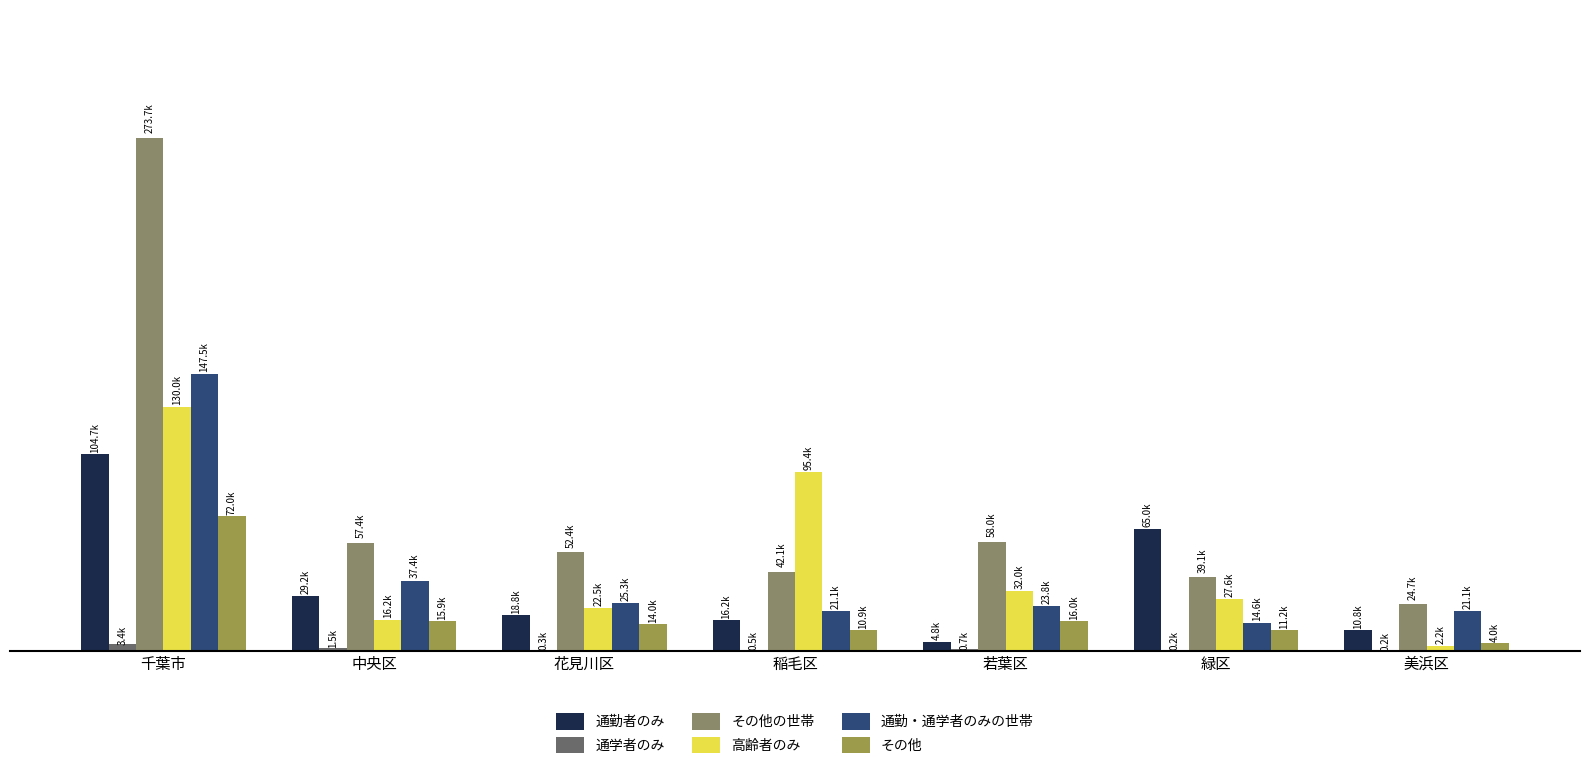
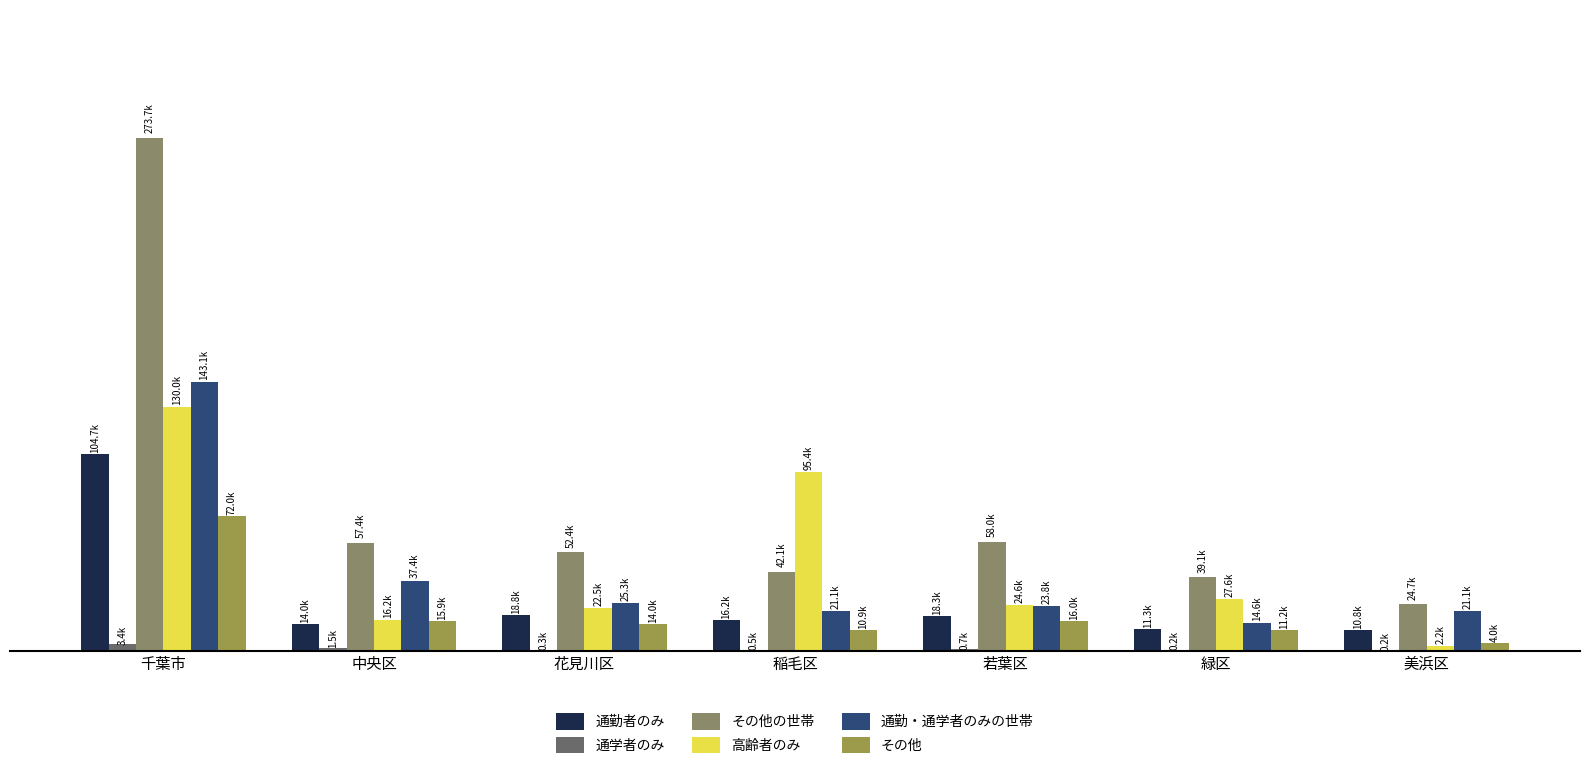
通勤・通学者のみの世帯, 千葉市: 147.5k -> 143.1k
通勤者のみ, 中央区: 29.2k -> 14.0k
通勤者のみ, 若葉区: 4.8k -> 18.3k
高齢者のみ, 若葉区: 32.0k -> 24.6k
通勤者のみ, 緑区: 65.0k -> 11.3k
